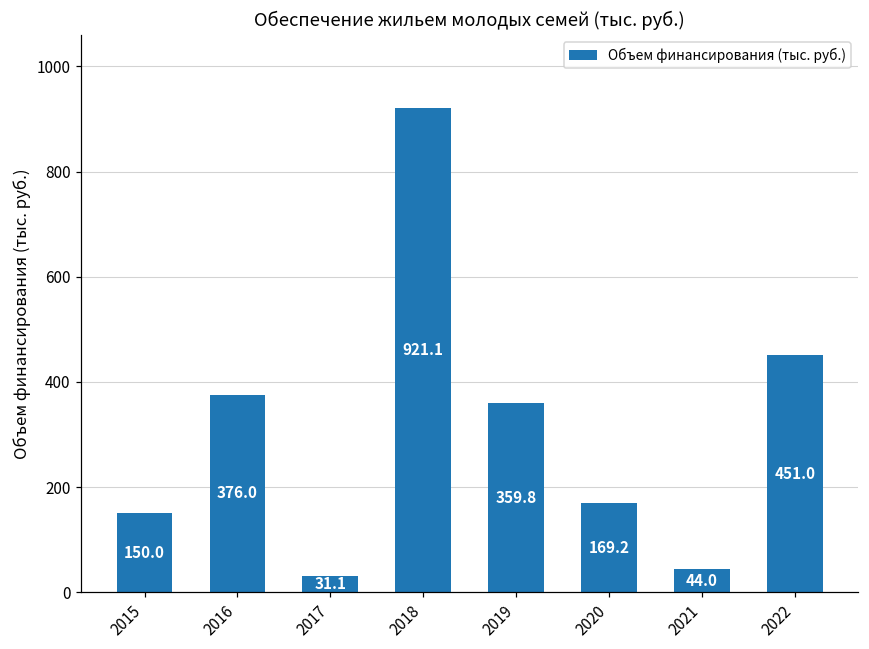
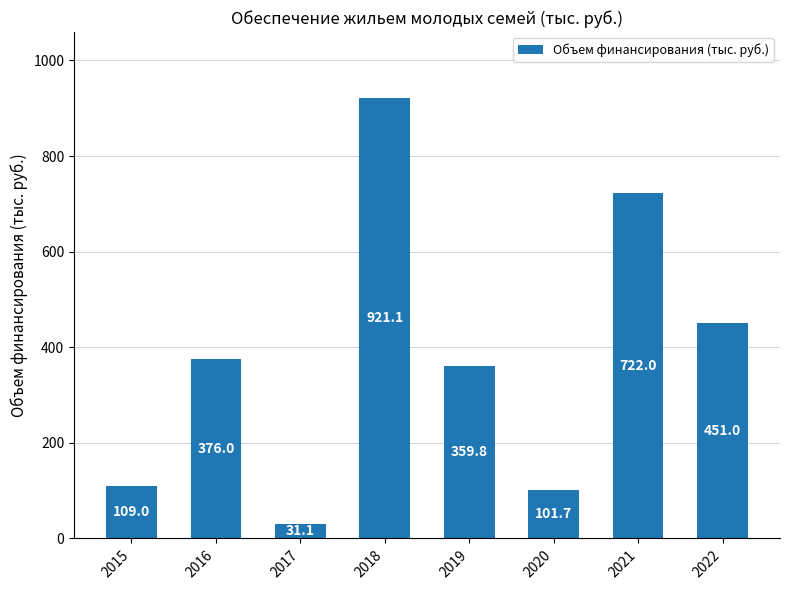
2015: 150.0 -> 109.0
2020: 169.2 -> 101.7
2021: 44.0 -> 722.0
